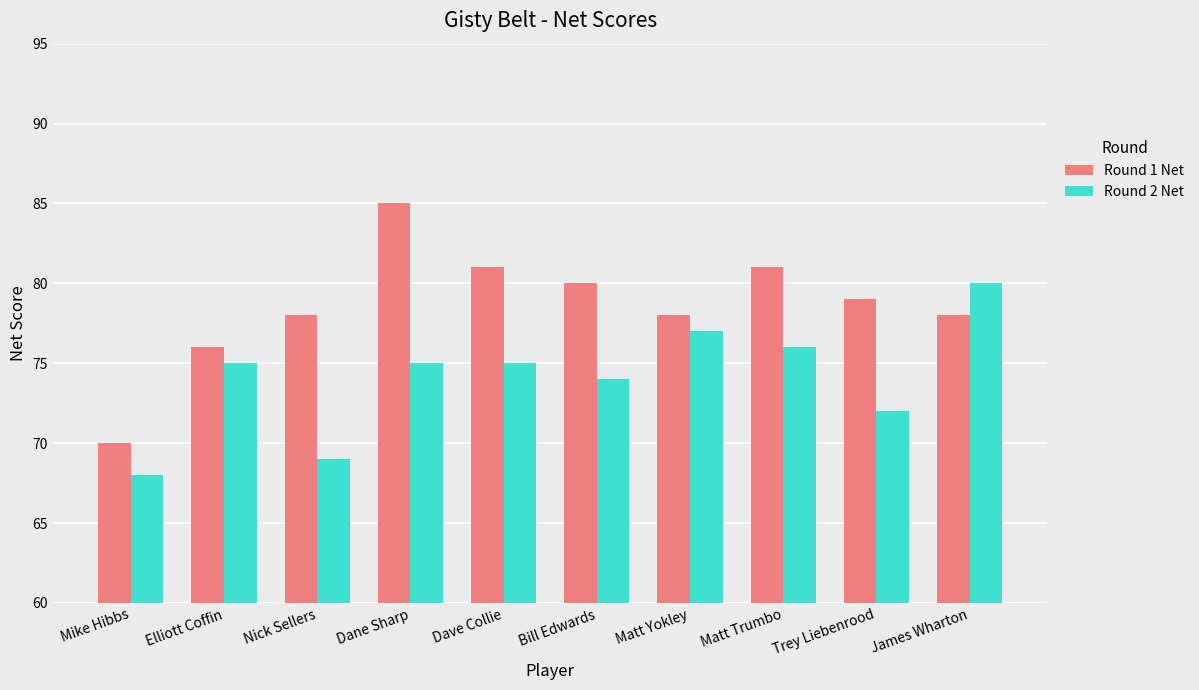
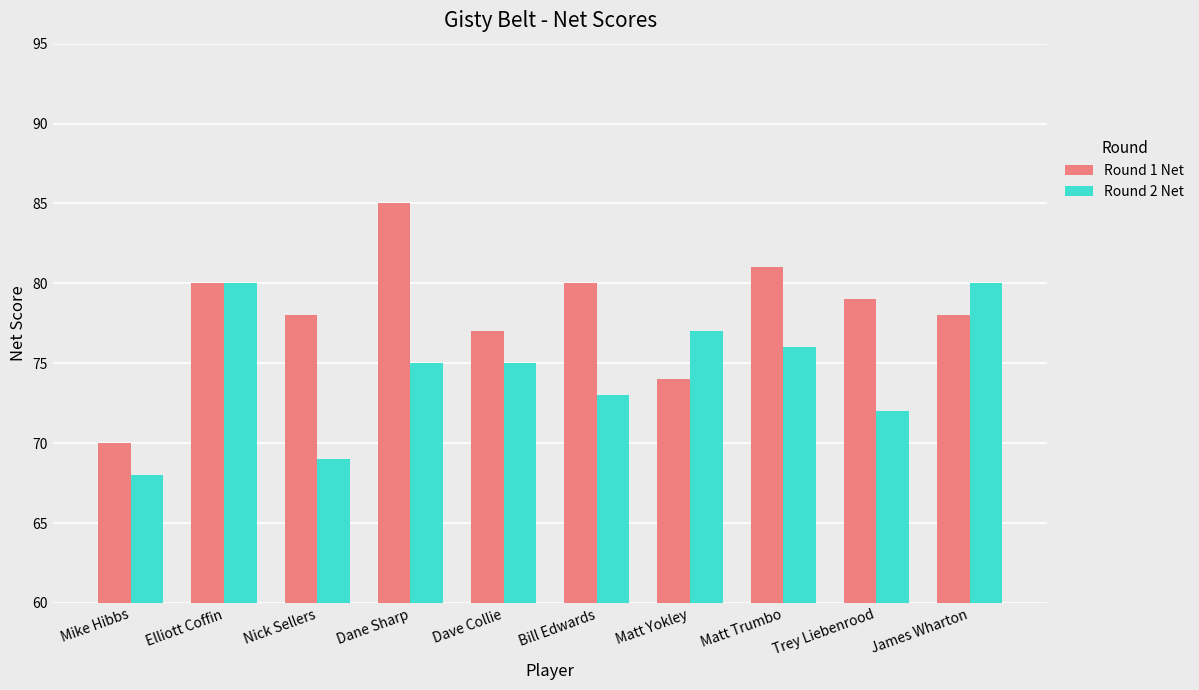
Round 1 Net, Elliott Coffin: 76 -> 80
Round 2 Net, Elliott Coffin: 75 -> 80
Round 1 Net, Dave Collie: 81 -> 77
Round 2 Net, Bill Edwards: 74 -> 73
Round 1 Net, Matt Yokley: 78 -> 74
